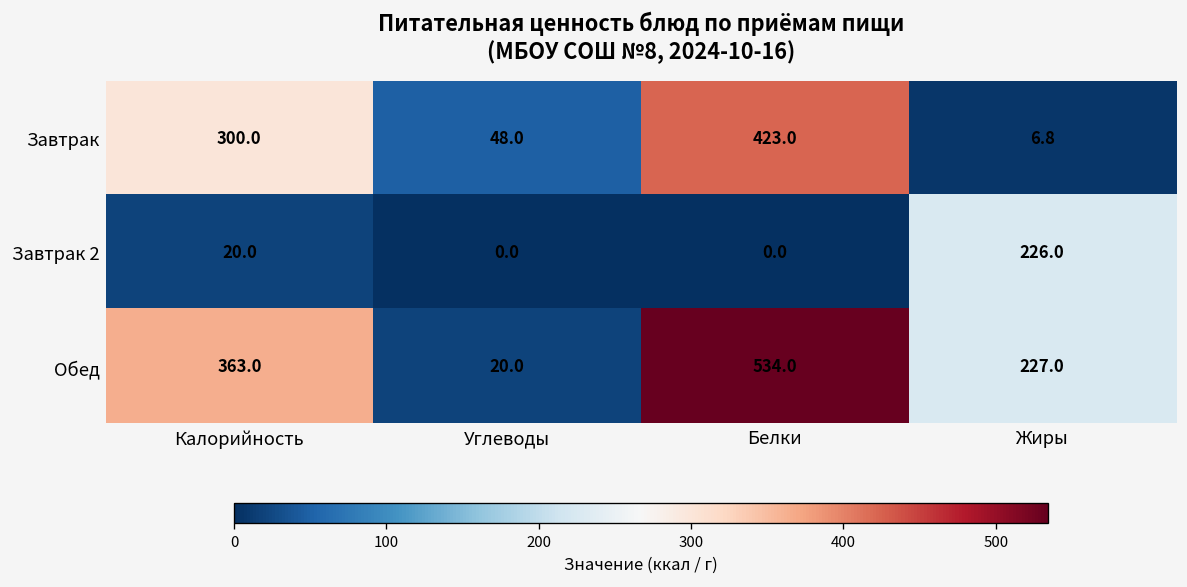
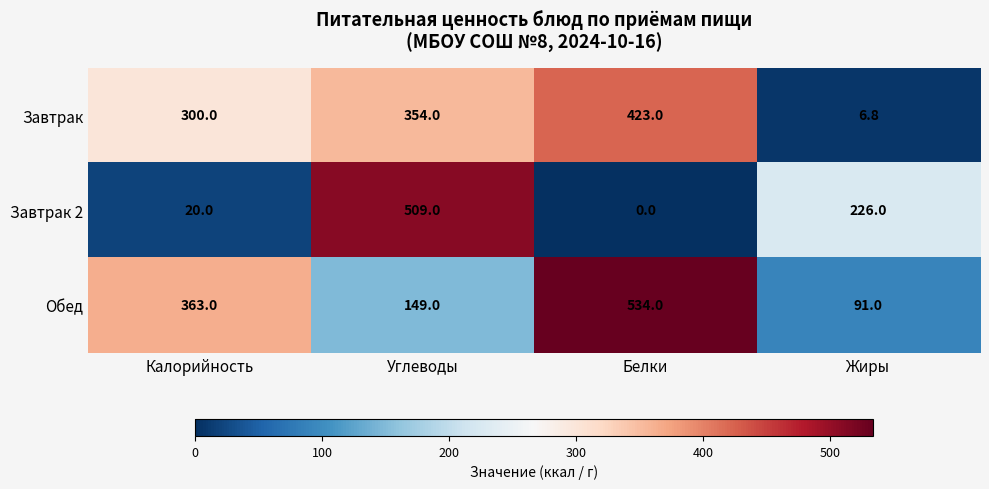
Завтрак, Углеводы: 48.0 -> 354.0
Завтрак 2, Углеводы: 0.0 -> 509.0
Обед, Углеводы: 20.0 -> 149.0
Обед, Жиры: 227.0 -> 91.0
